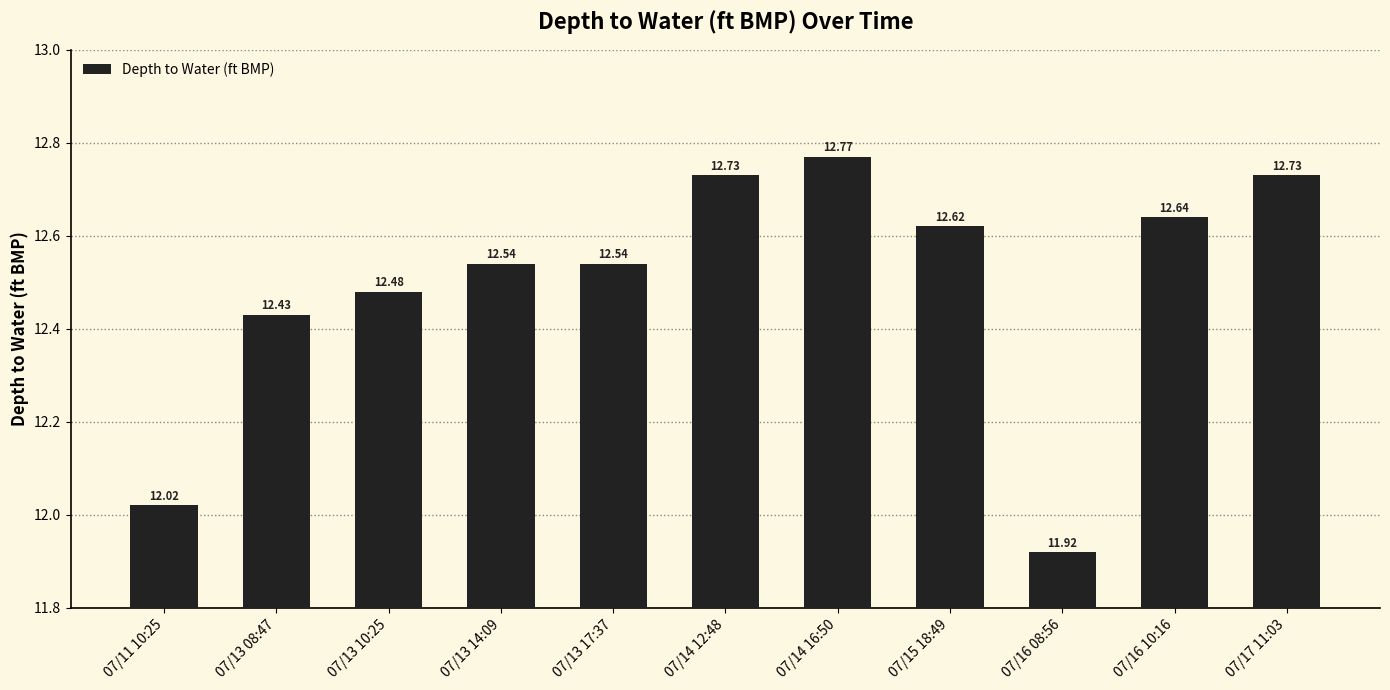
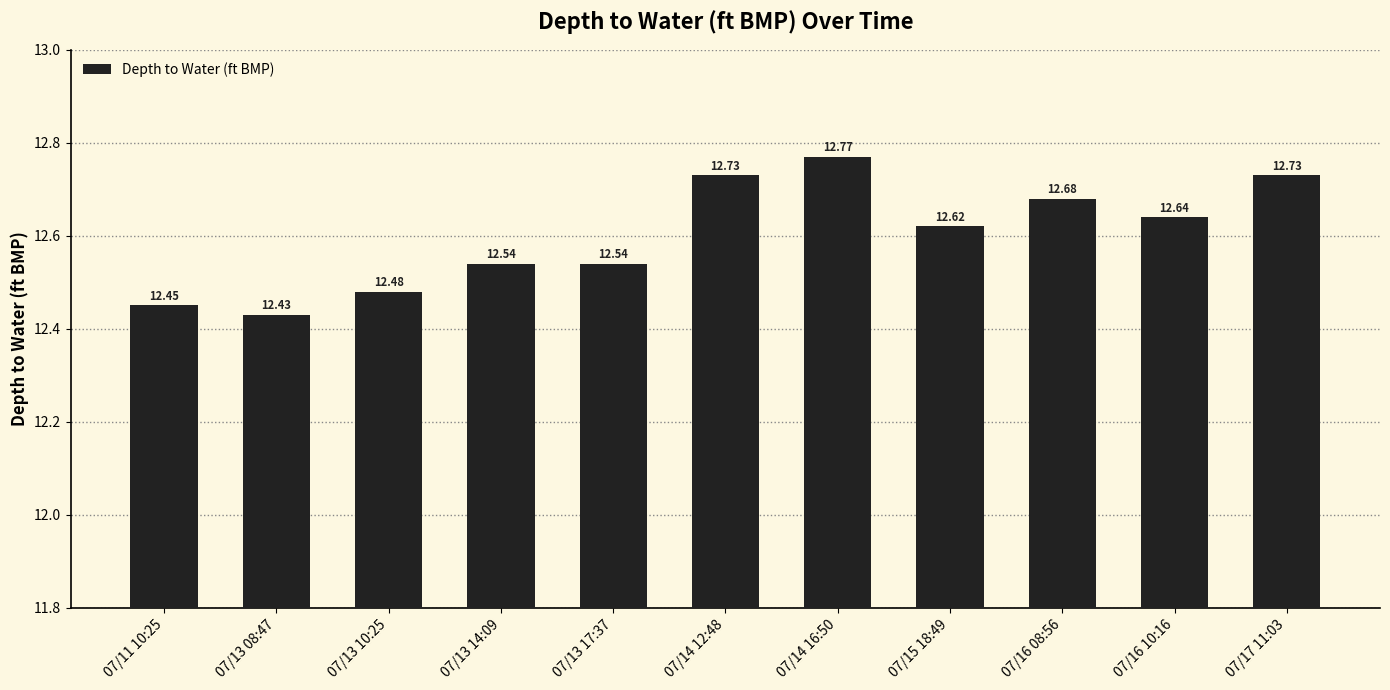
07/11 10:25: 12.02 -> 12.45
07/16 08:56: 11.92 -> 12.68
